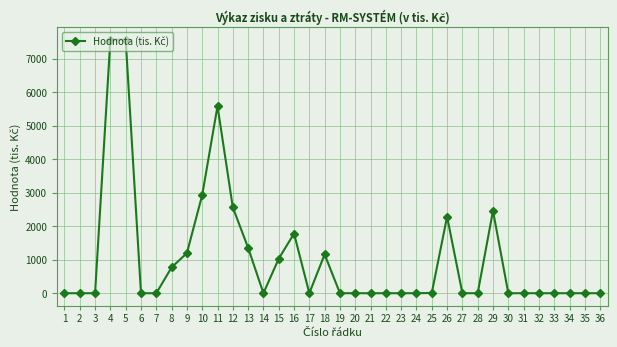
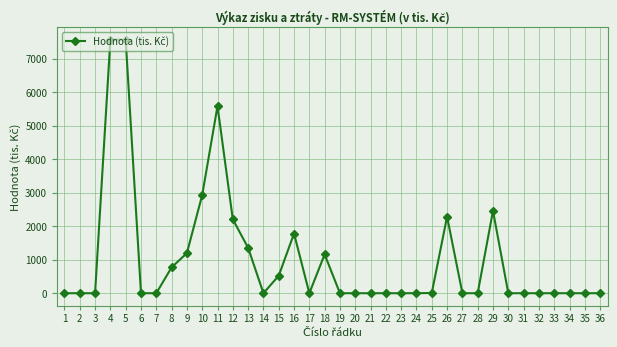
12: 2600 -> 2200
15: 1000 -> 500
